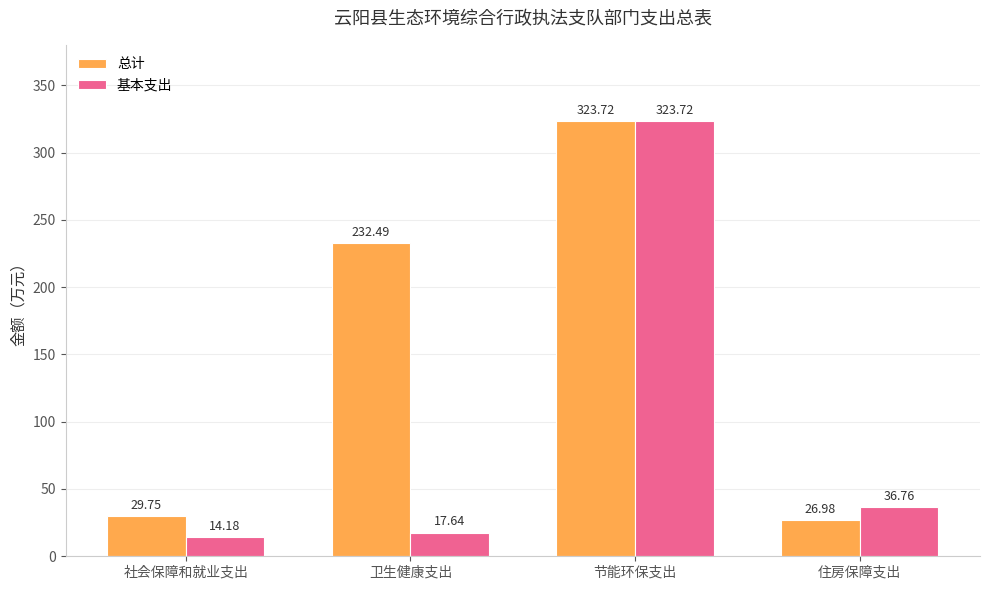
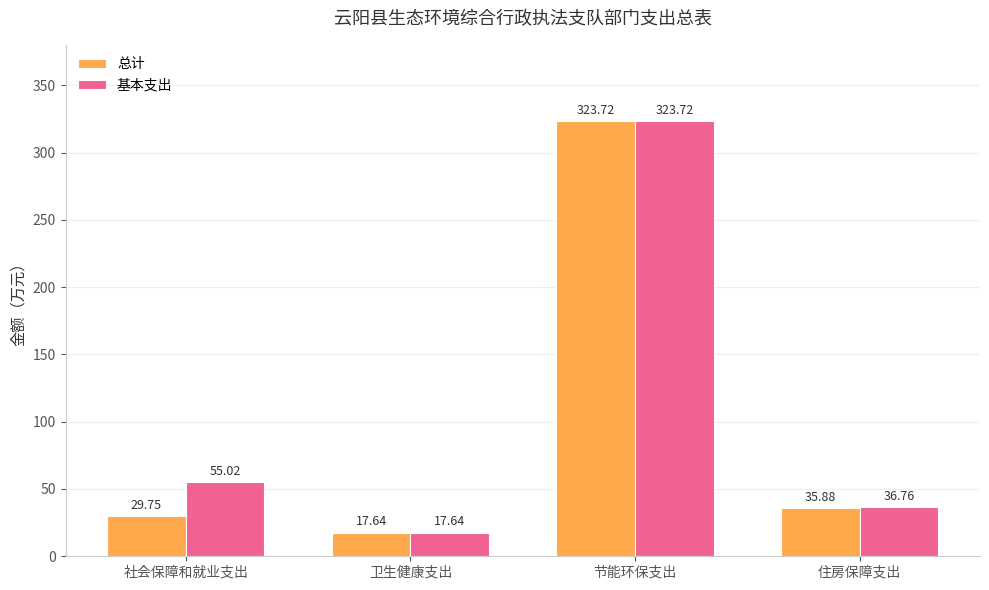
基本支出, 社会保障和就业支出: 14.18 -> 55.02
总计, 卫生健康支出: 232.49 -> 17.64
总计, 住房保障支出: 26.98 -> 35.88
